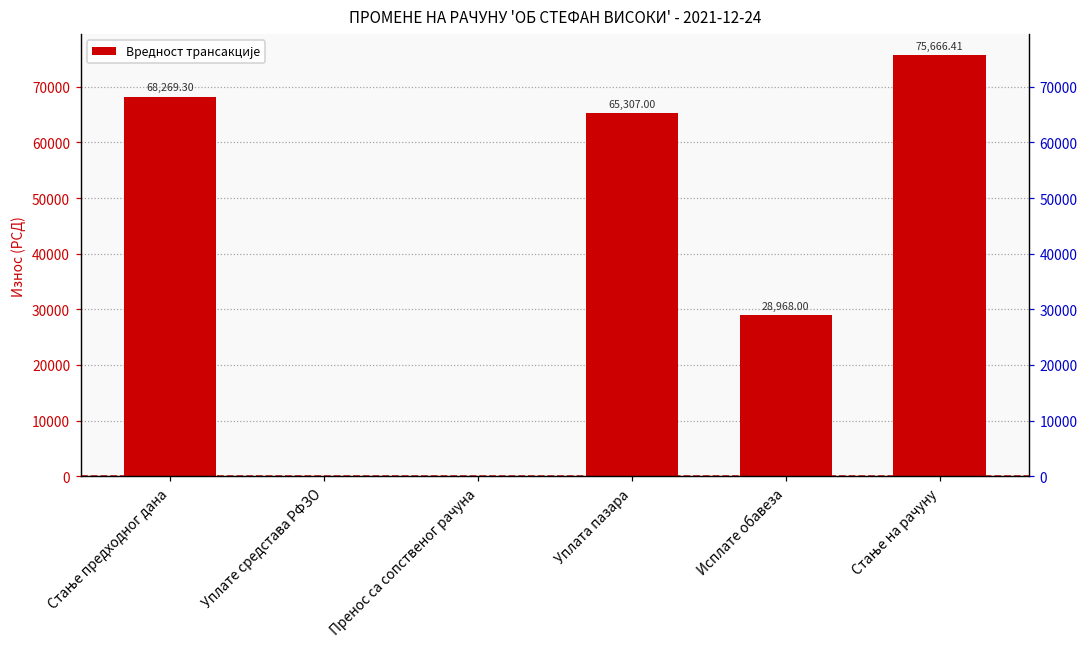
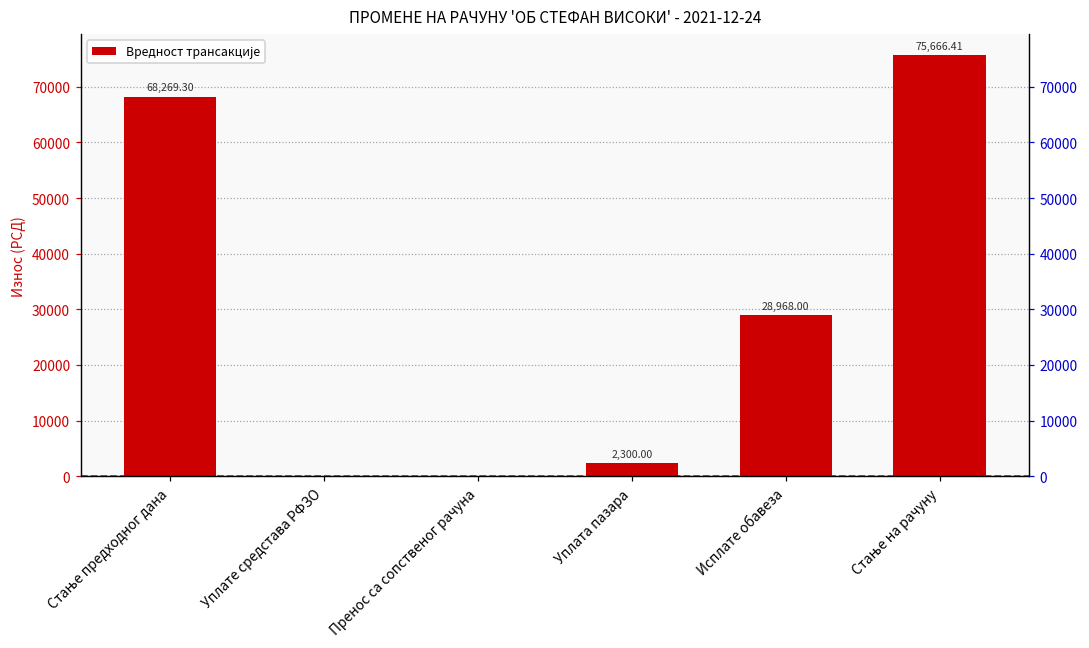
Уплата пазара: 65,307.00 -> 2,300.00
